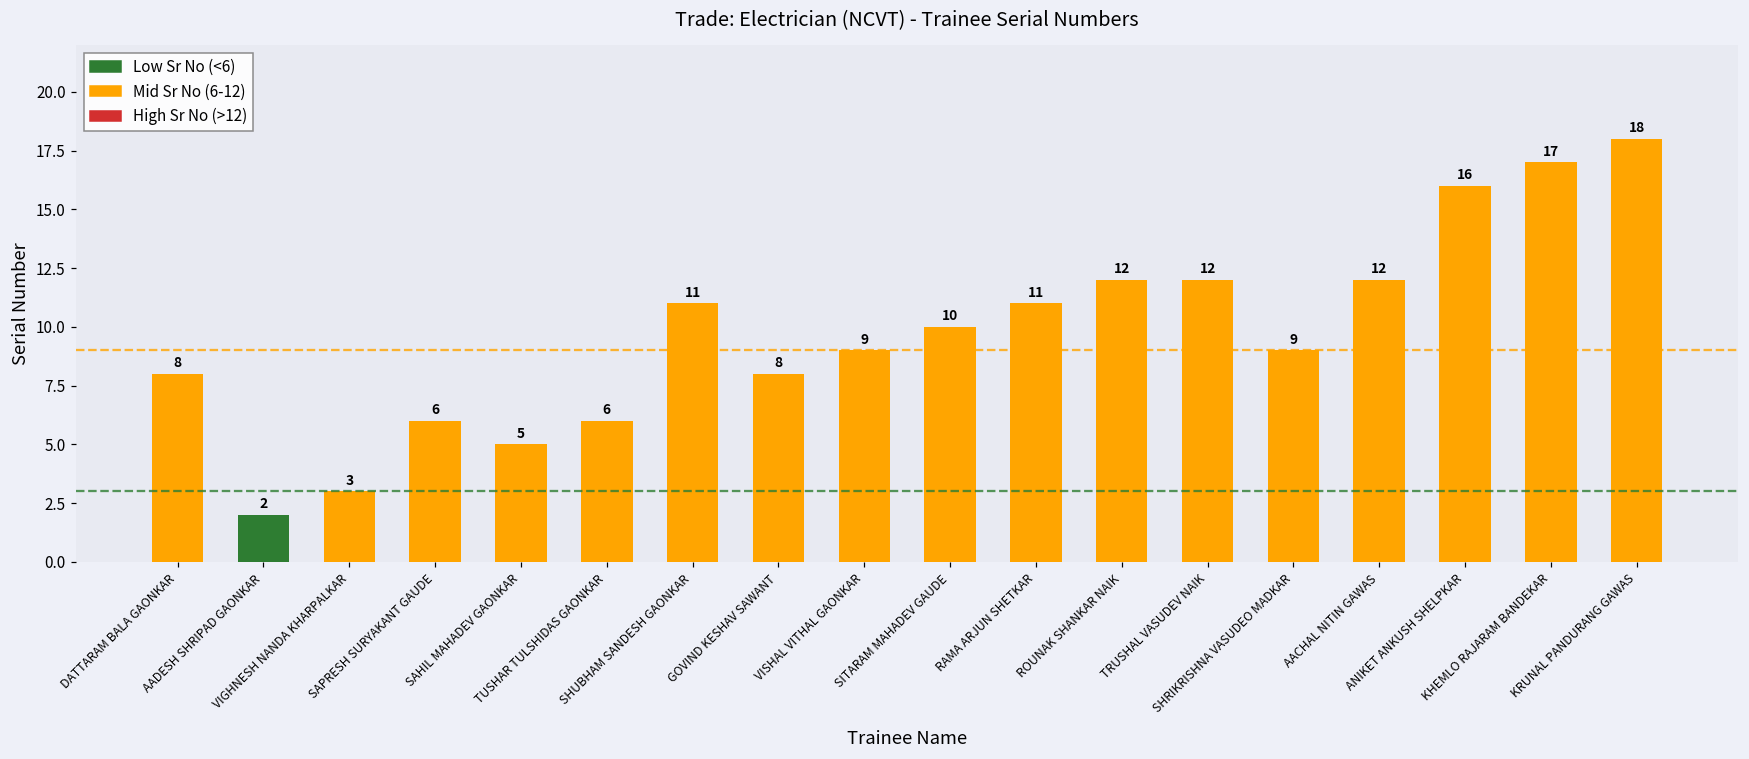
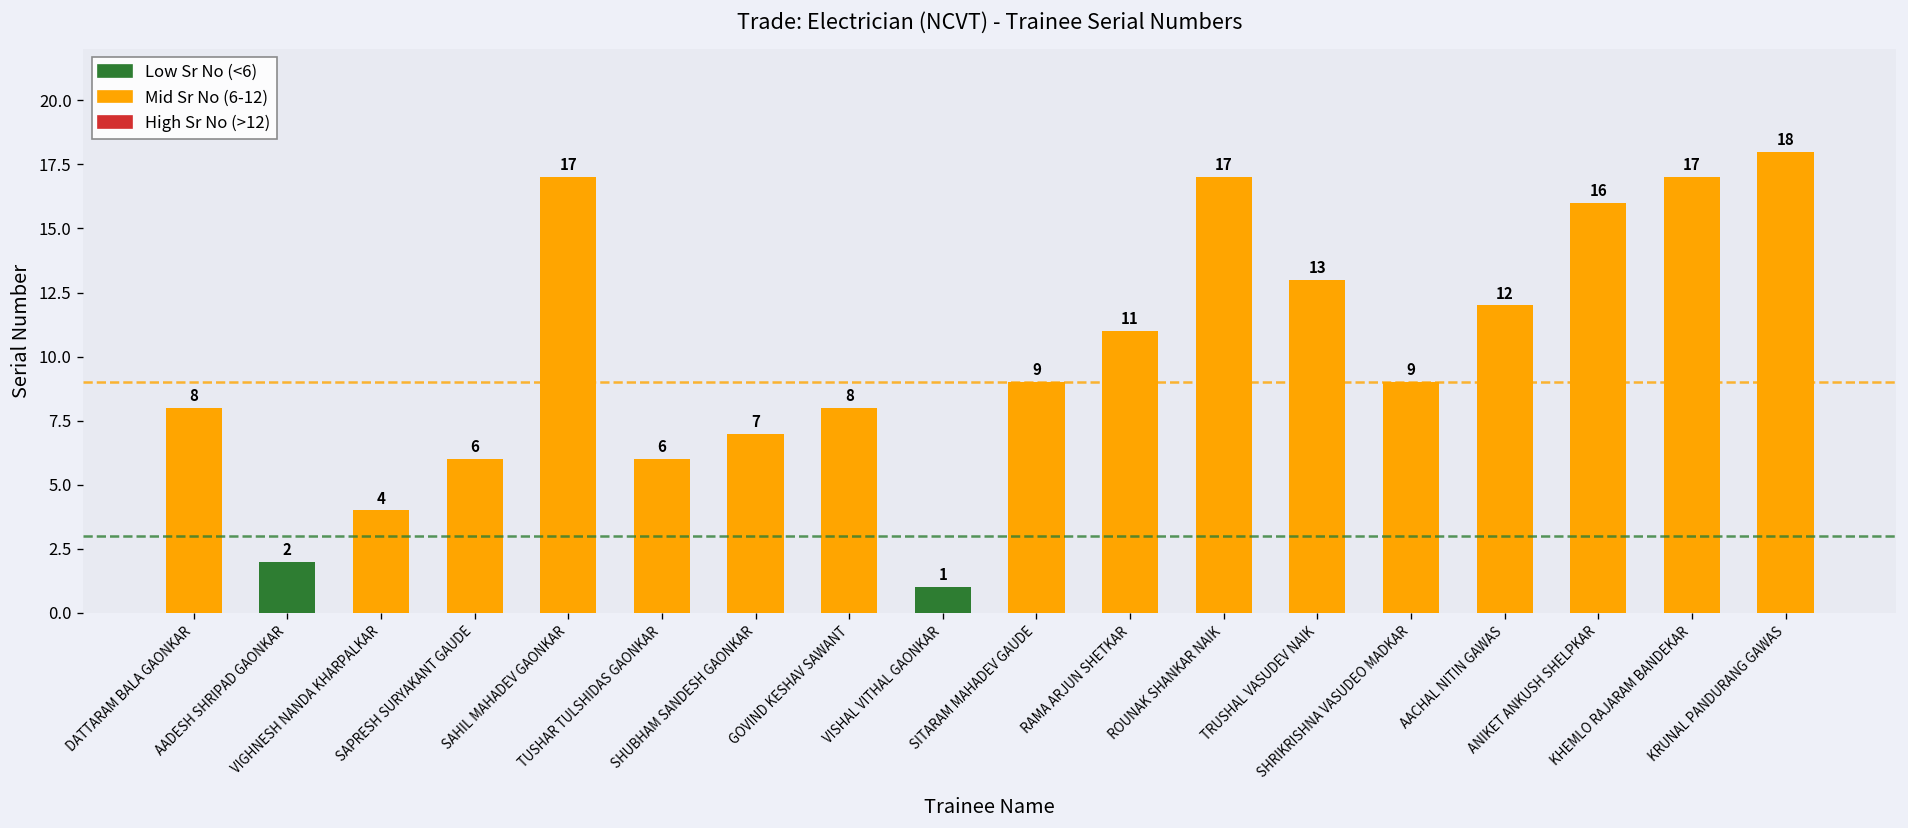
VIGHNESH NANDA KHARPALKAR: 3 -> 4
SAHIL MAHADEV GAONKAR: 5 -> 17
SHUBHAM SANDESH GAONKAR: 11 -> 7
VISHAL VITHAL GAONKAR: 9 -> 1
SITARAM MAHADEV GAUDE: 10 -> 9
ROUNAK SHANKAR NAIK: 12 -> 17
TRUSHAL VASUDEV NAIK: 12 -> 13
